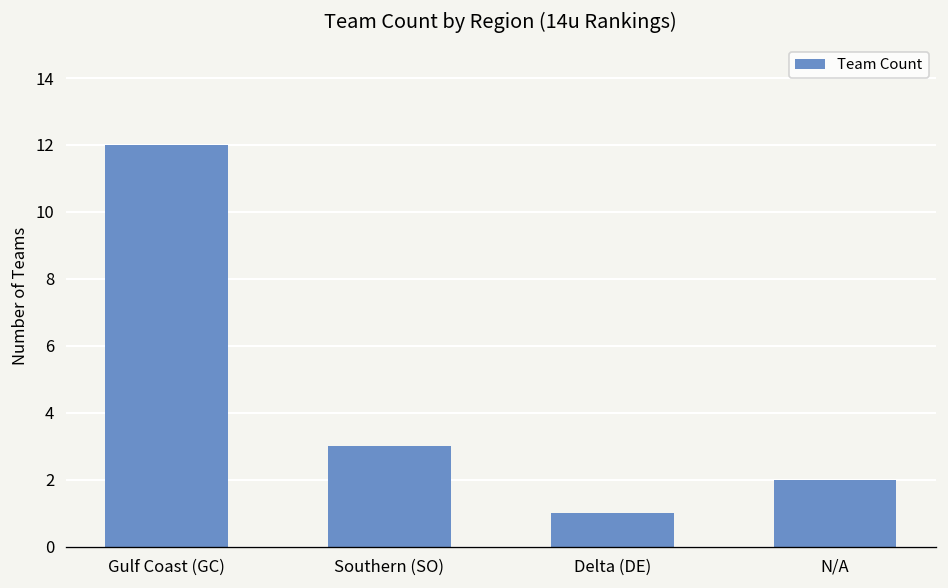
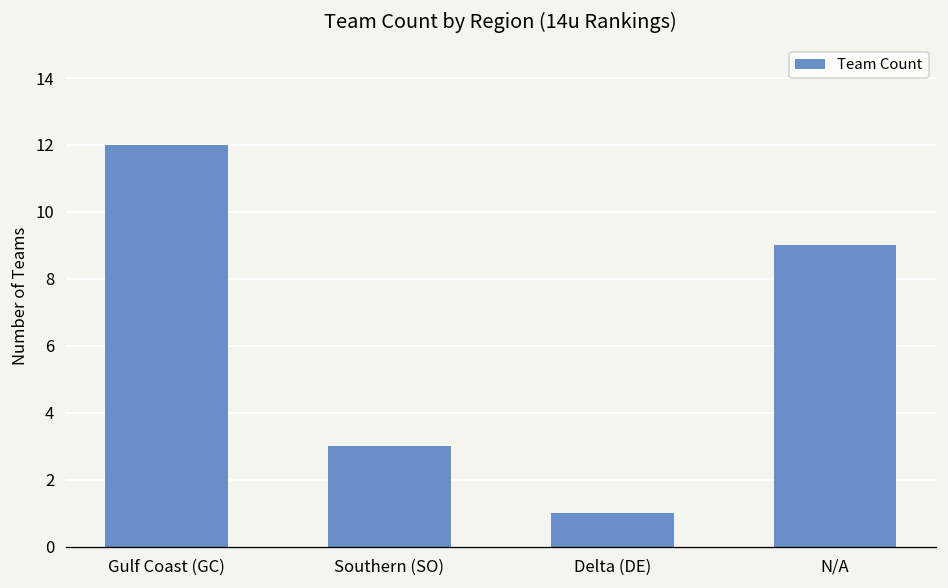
N/A: 2 -> 9
